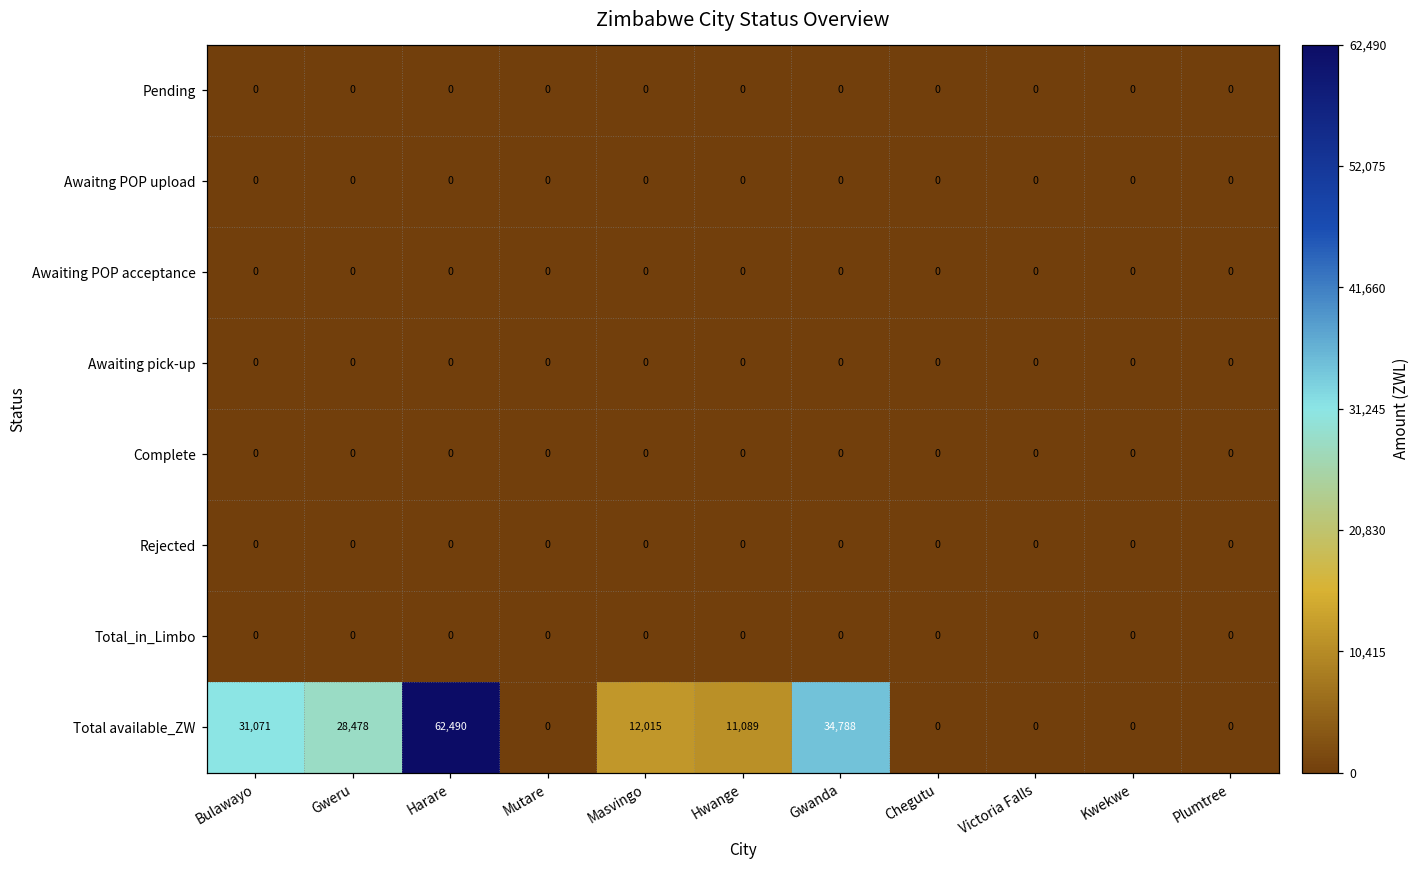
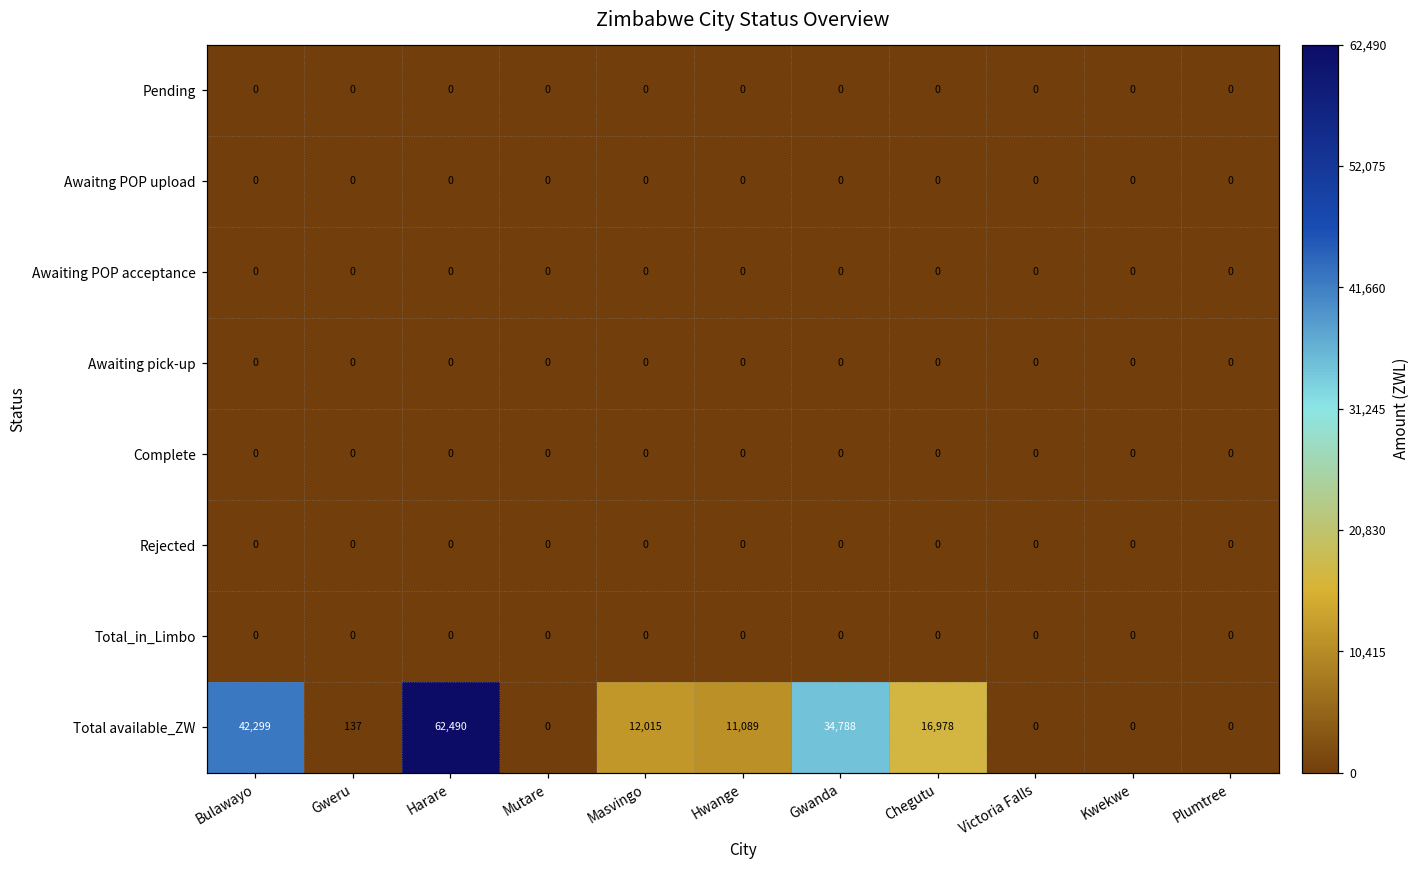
Total available_ZW, Bulawayo: 31,071 -> 42,299
Total available_ZW, Gweru: 28,478 -> 137
Total available_ZW, Chegutu: 0 -> 16,978
